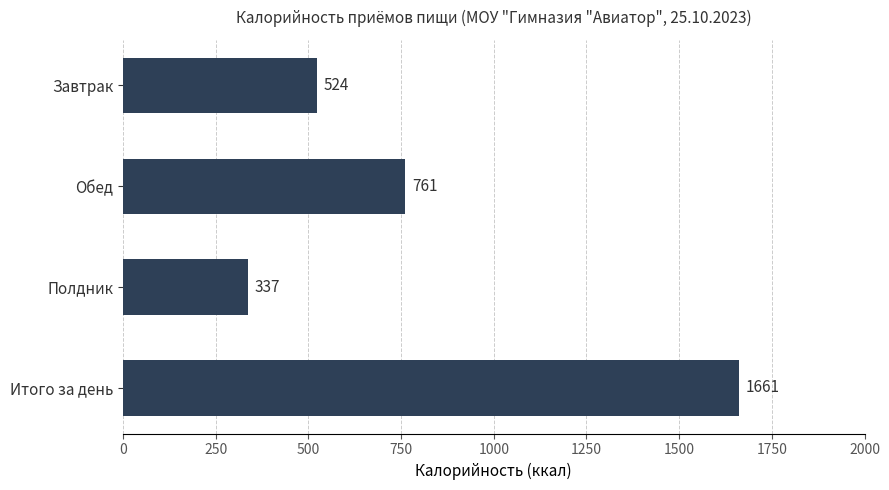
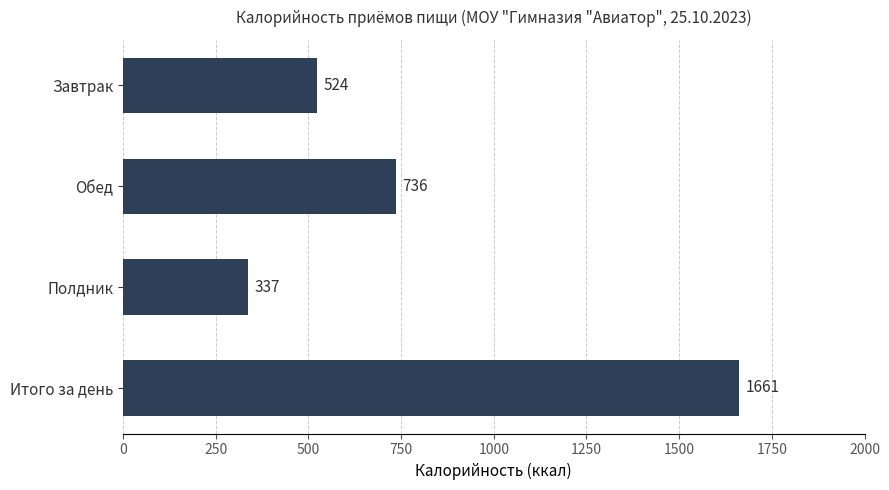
Обед: 761 -> 736
